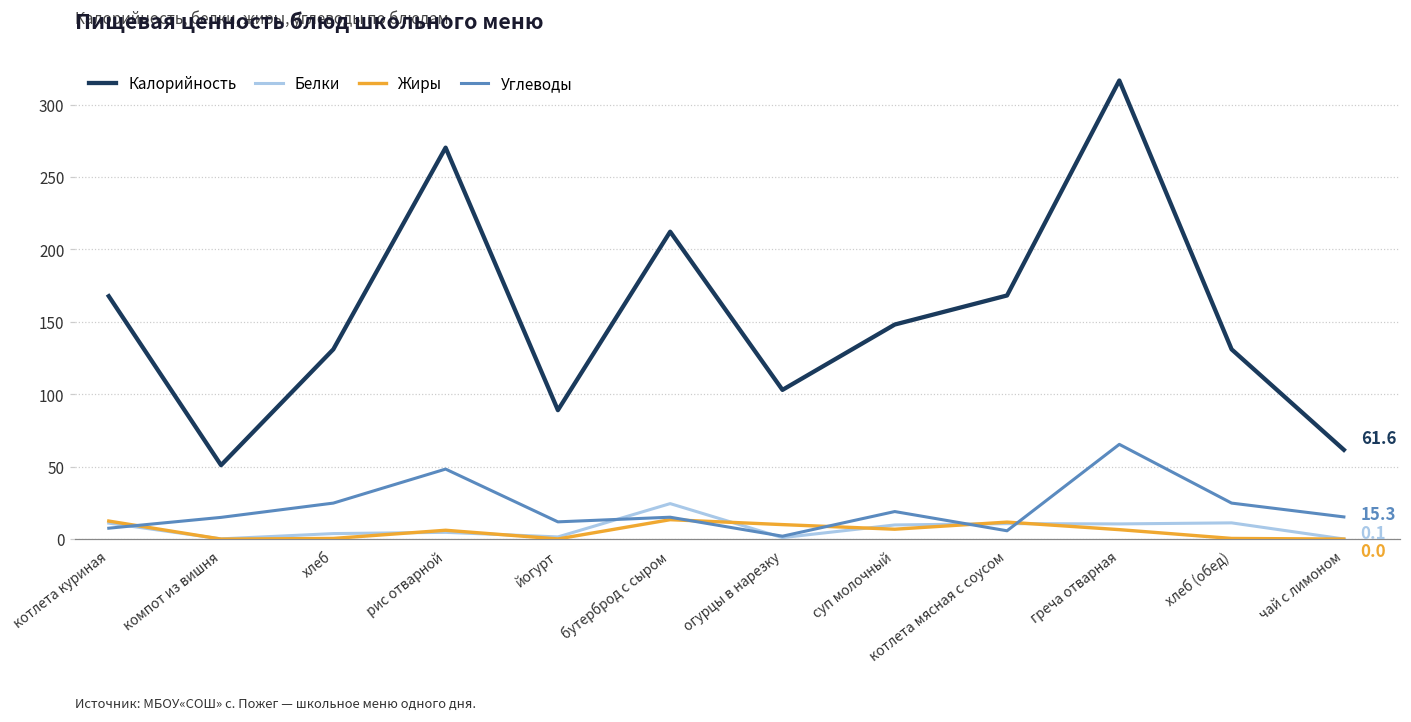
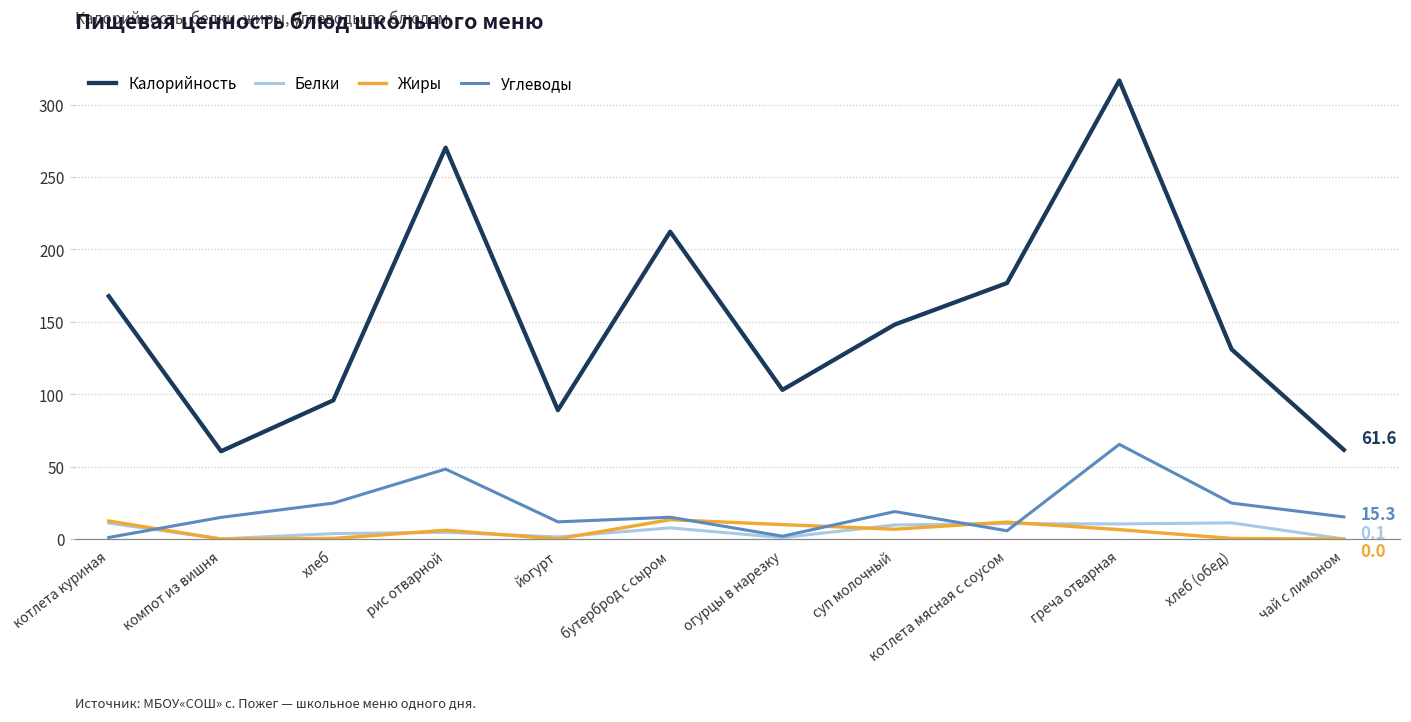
Углеводы, котлета куриная: 8 -> 1
Калорийность, компот из вишня: 51 -> 61
Калорийность, хлеб: 131 -> 96
Белки, бутерброд с сыром: 24 -> 8
Калорийность, котлета мясная с соусом: 168 -> 177
